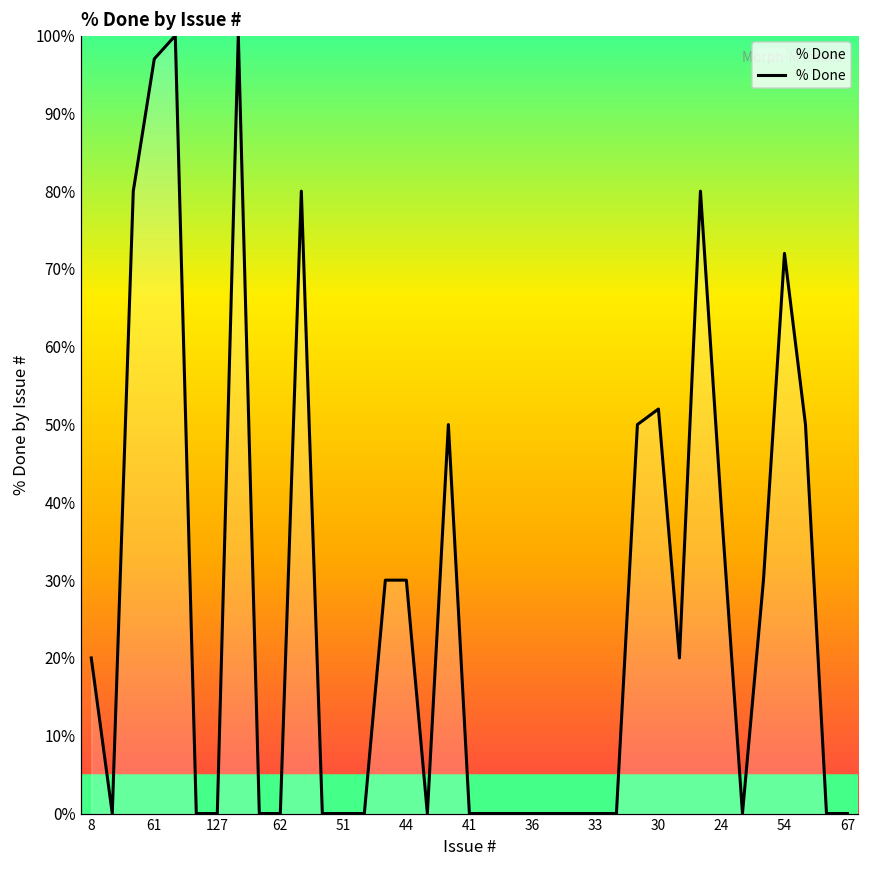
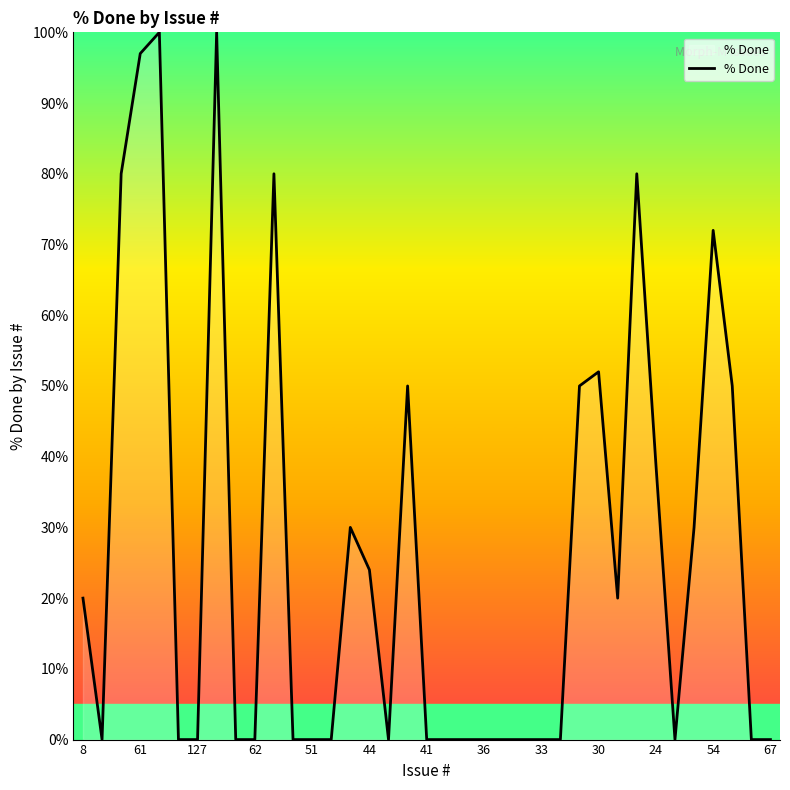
44: 30% -> 24%
